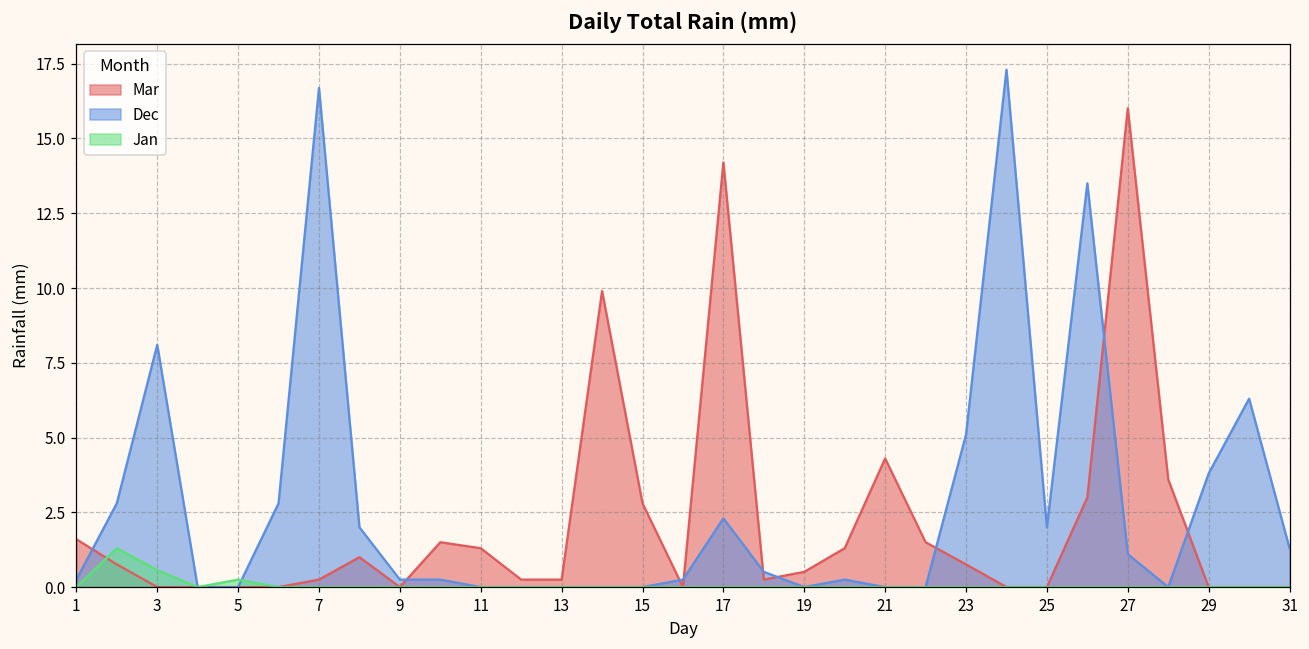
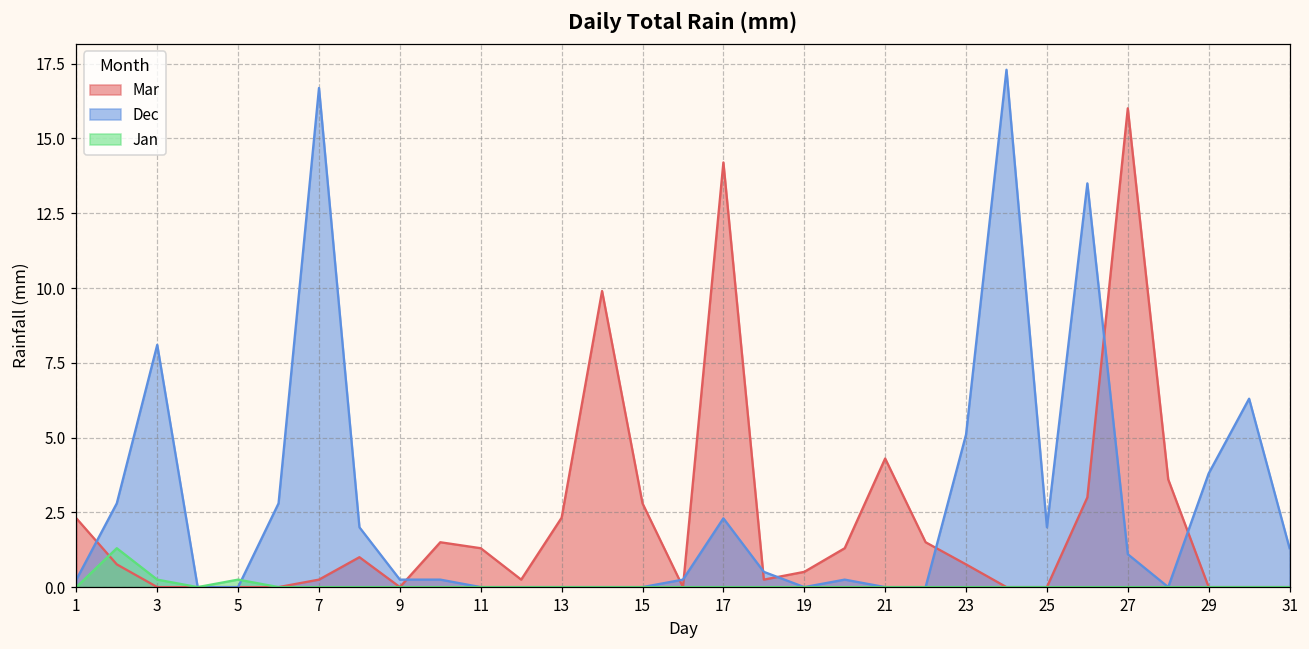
Mar, 1: 1.6 -> 2.3
Jan, 3: 0.6 -> 0.3
Mar, 13: 0.3 -> 2.3
